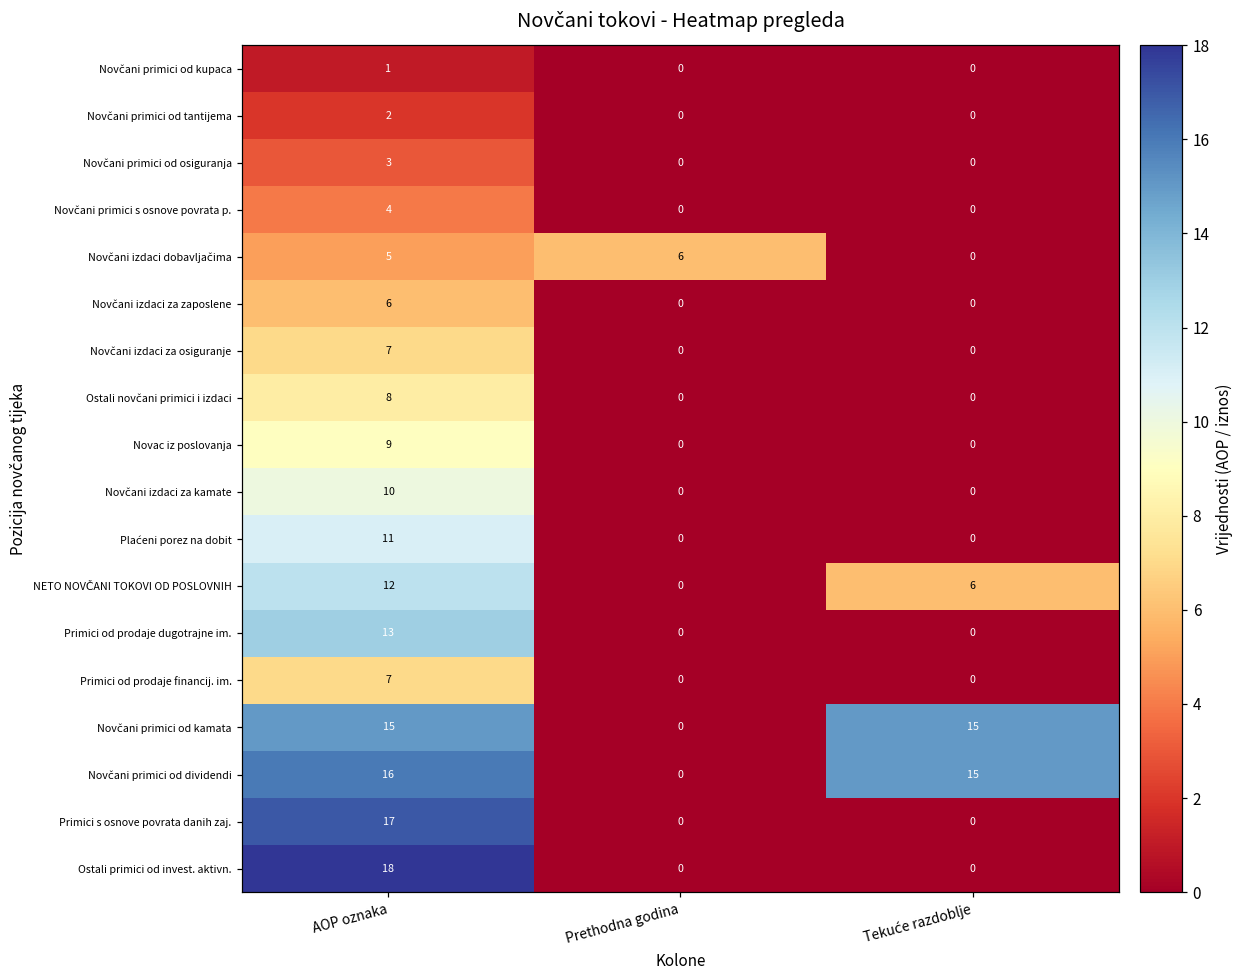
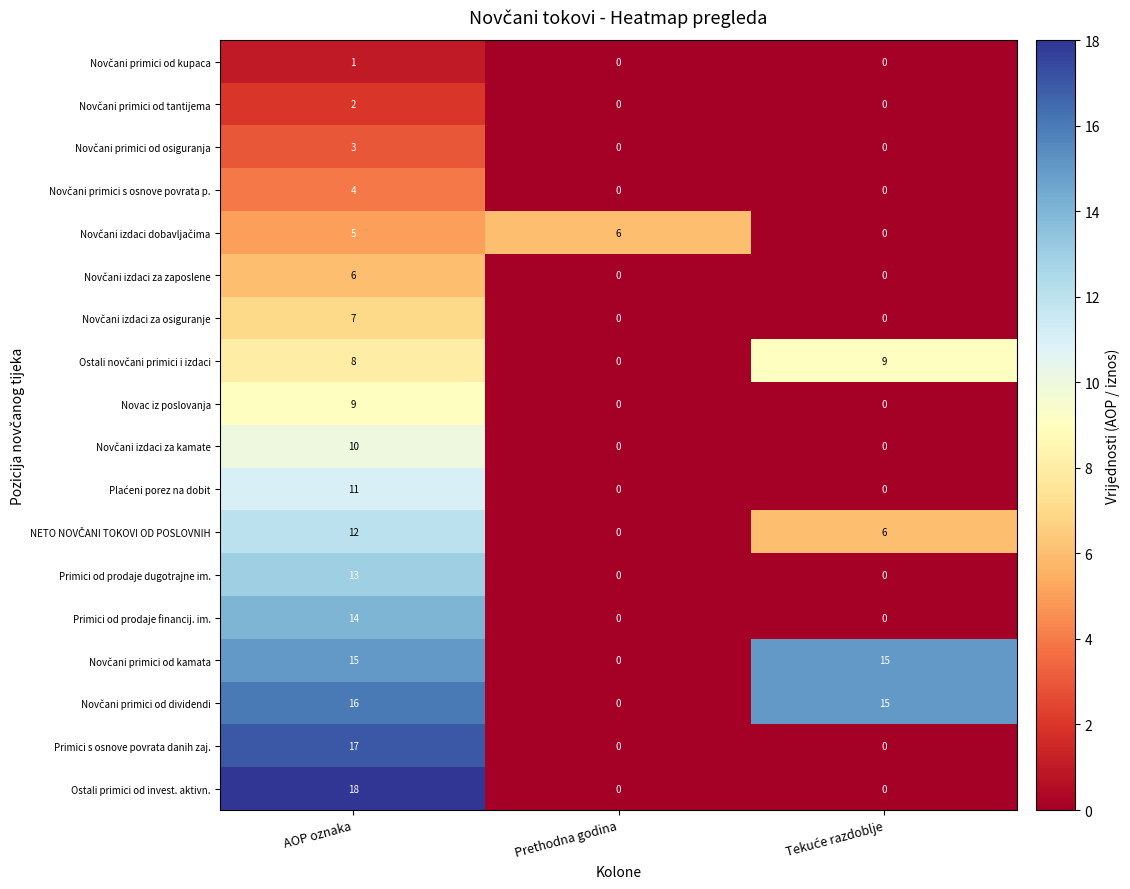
Ostali novčani primici i izdaci, Tekuće razdoblje: 0 -> 9
Primici od prodaje financij. im., AOP oznaka: 7 -> 14
